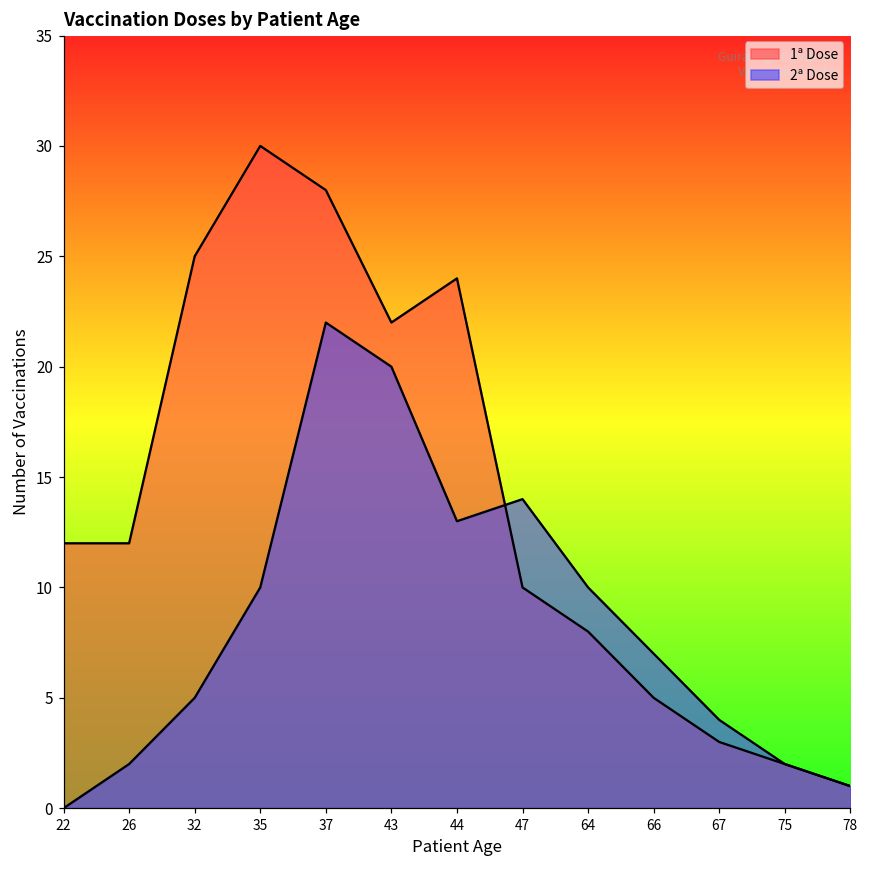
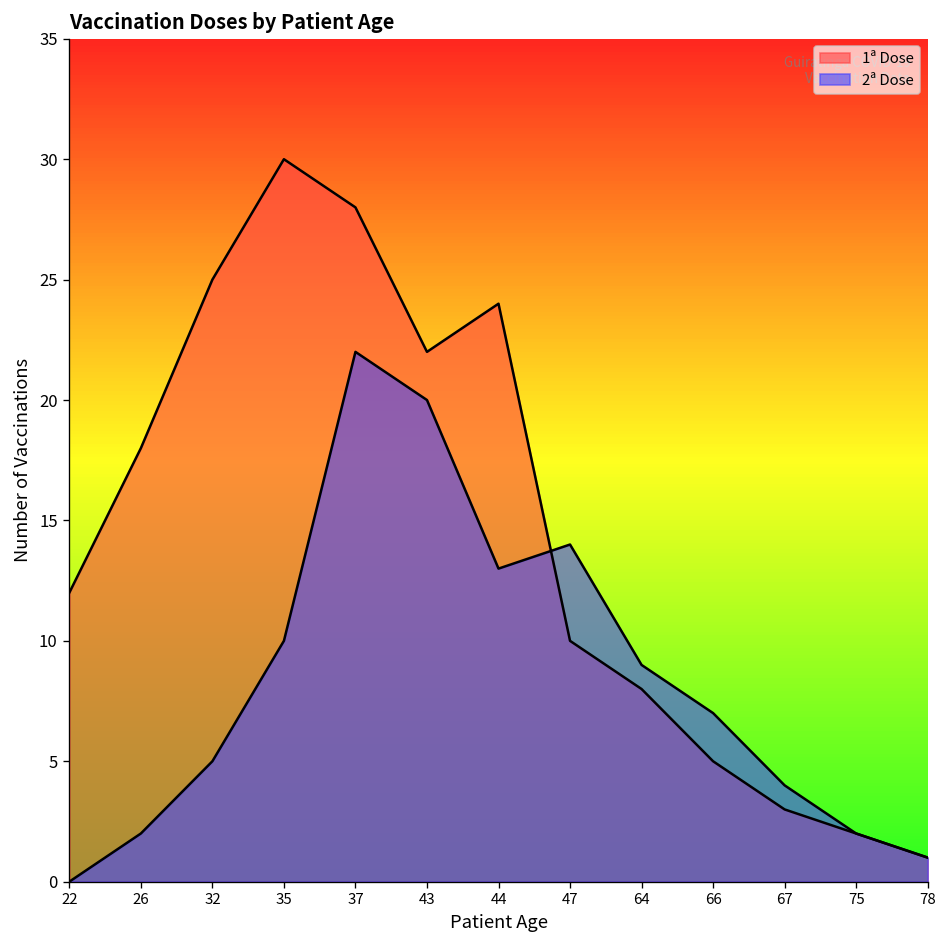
1ª Dose, 26: 12 -> 18
2ª Dose, 64: 10 -> 9
